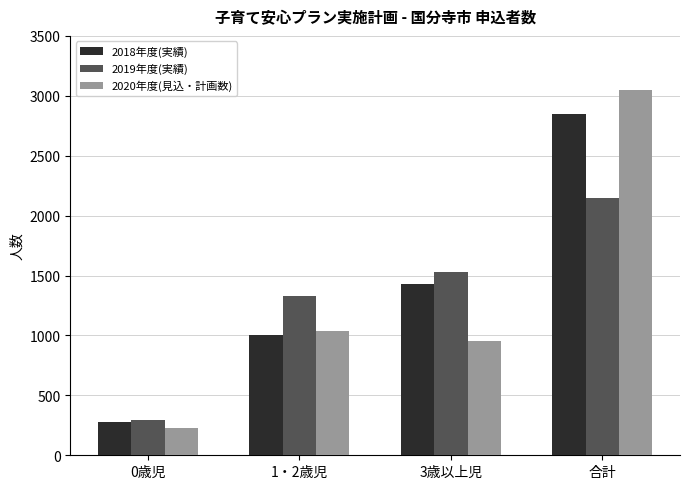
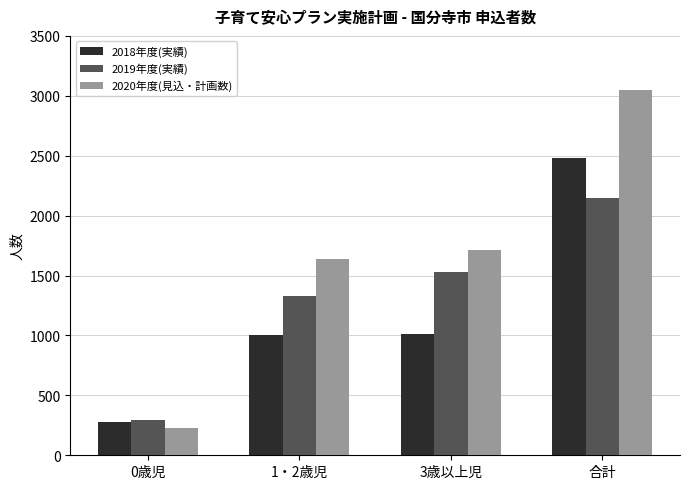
2020年度(見込・計画数), 1・2歳児: 1040 -> 1640
2018年度(実績), 3歳以上児: 1430 -> 1020
2020年度(見込・計画数), 3歳以上児: 950 -> 1720
2018年度(実績), 合計: 2850 -> 2480
